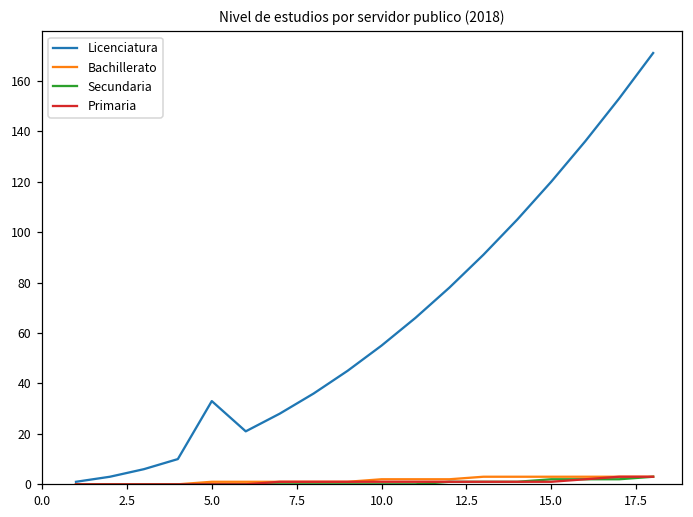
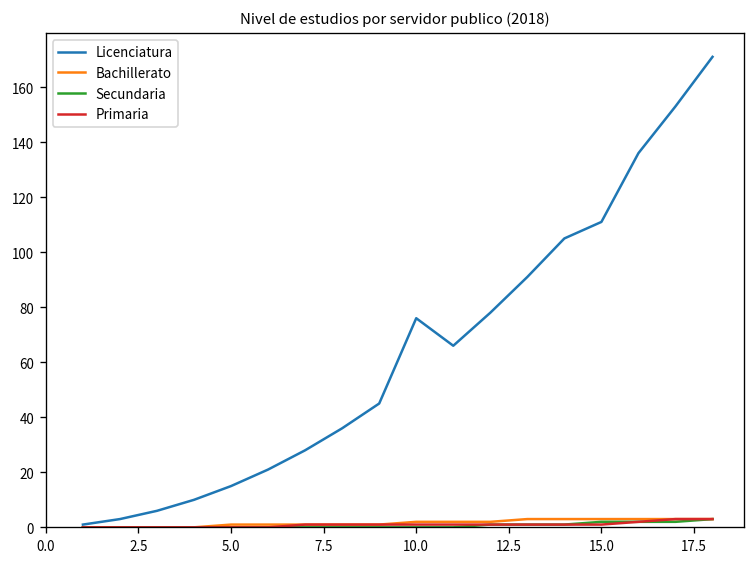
Licenciatura, 5.0: 33 -> 15
Licenciatura, 10.0: 55 -> 76
Licenciatura, 15.0: 120 -> 111
